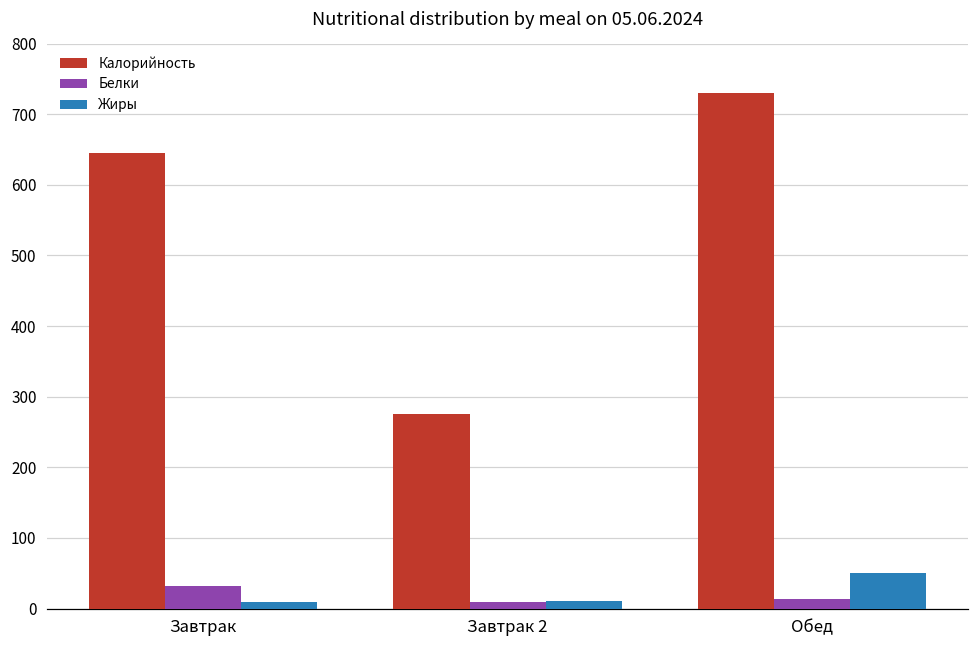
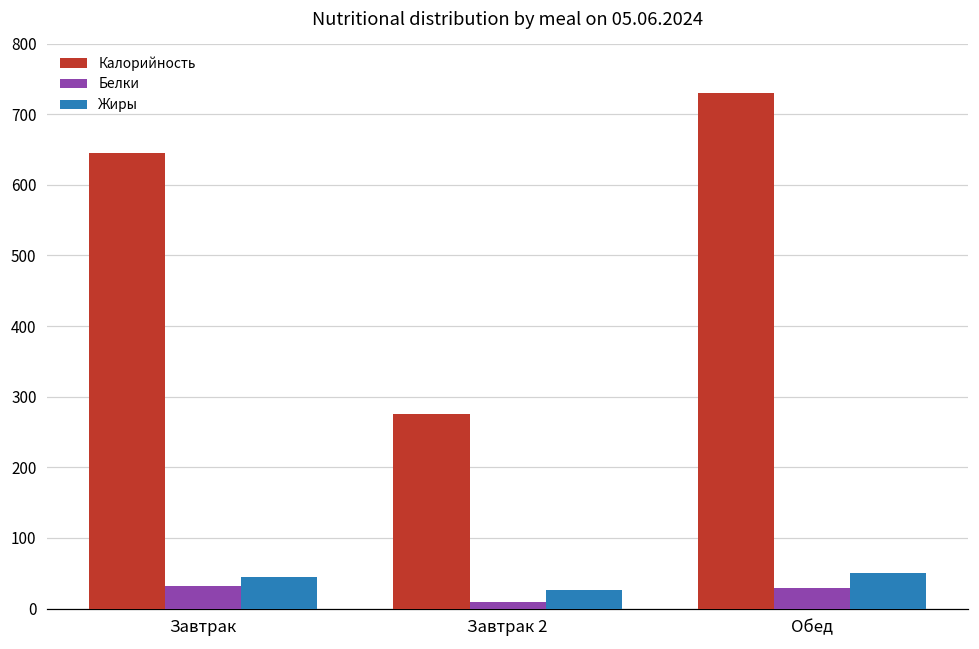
Жиры, Завтрак: 10 -> 50
Жиры, Завтрак 2: 10 -> 30
Белки, Обед: 10 -> 30
